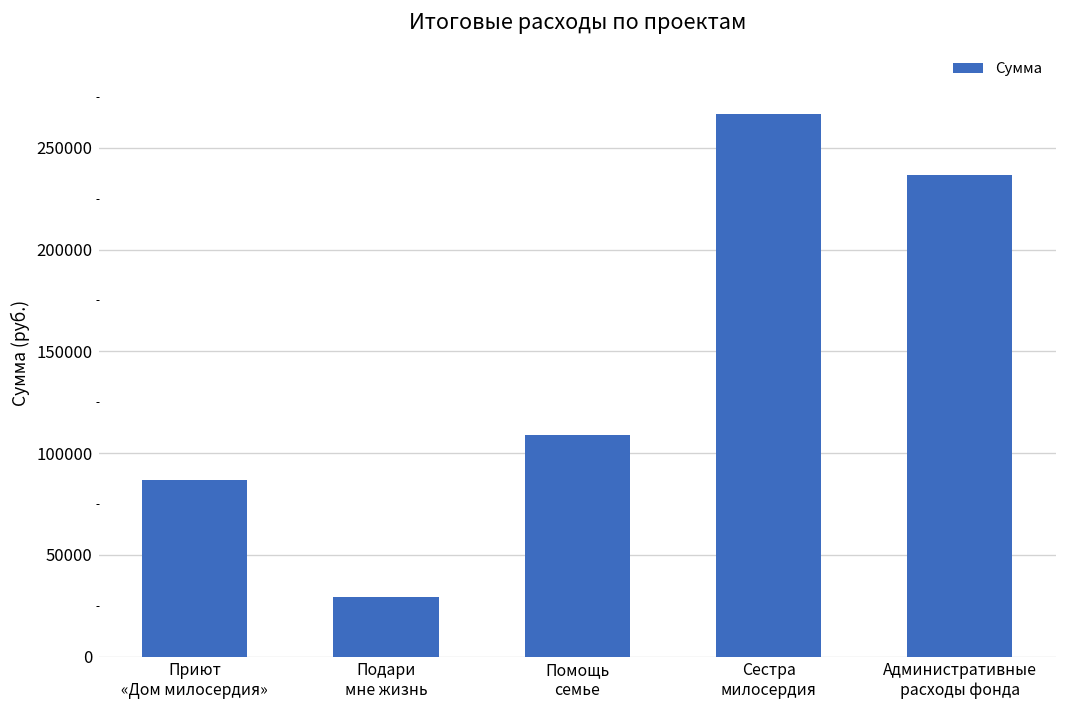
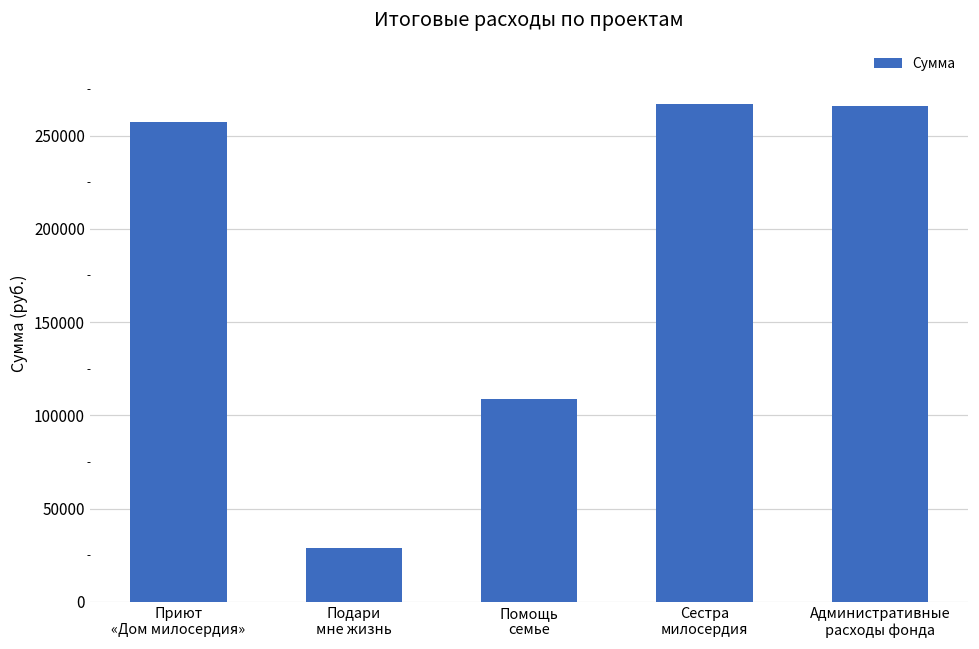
Приют «Дом милосердия»: 87000 -> 257000
Административные расходы фонда: 237000 -> 266000
